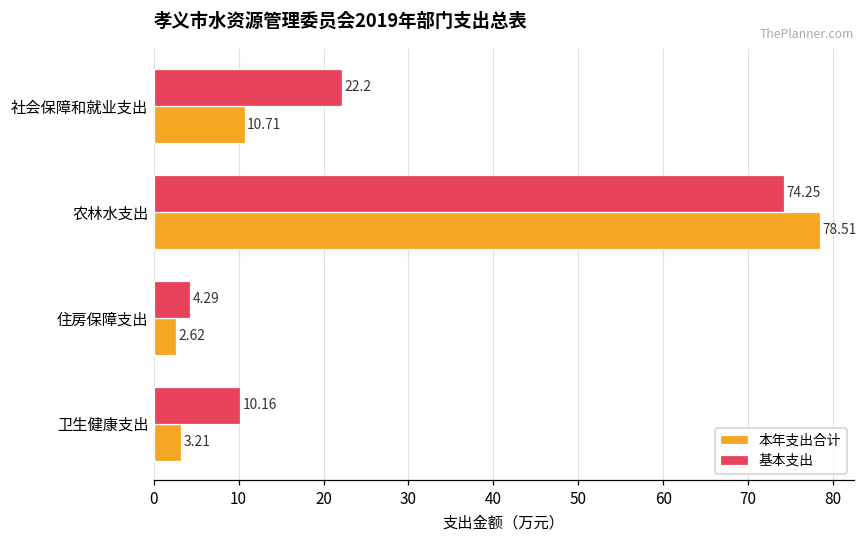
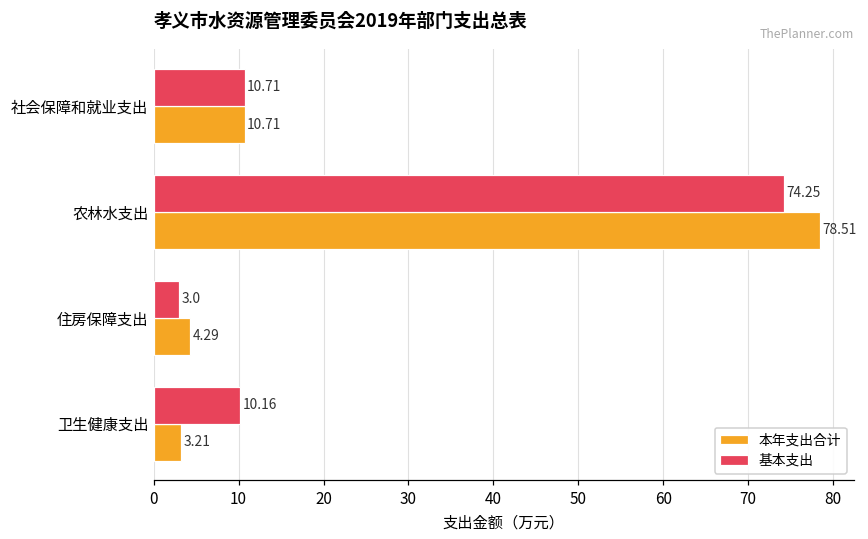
基本支出, 社会保障和就业支出: 22.2 -> 10.71
基本支出, 住房保障支出: 4.29 -> 3.0
本年支出合计, 住房保障支出: 2.62 -> 4.29
